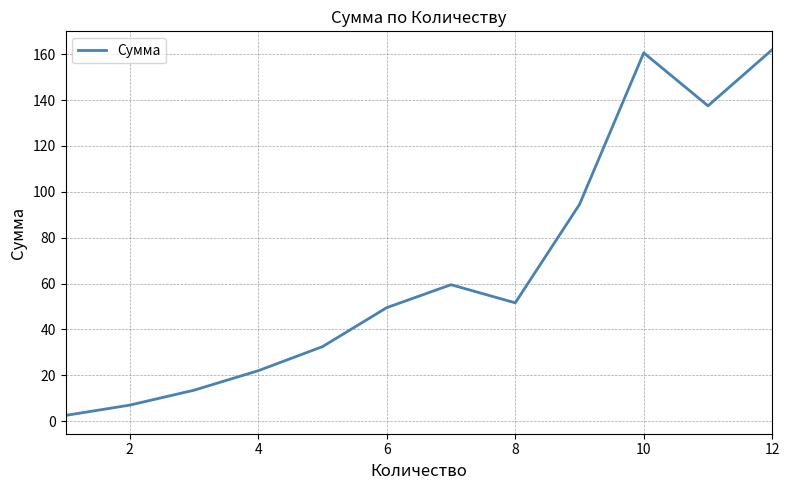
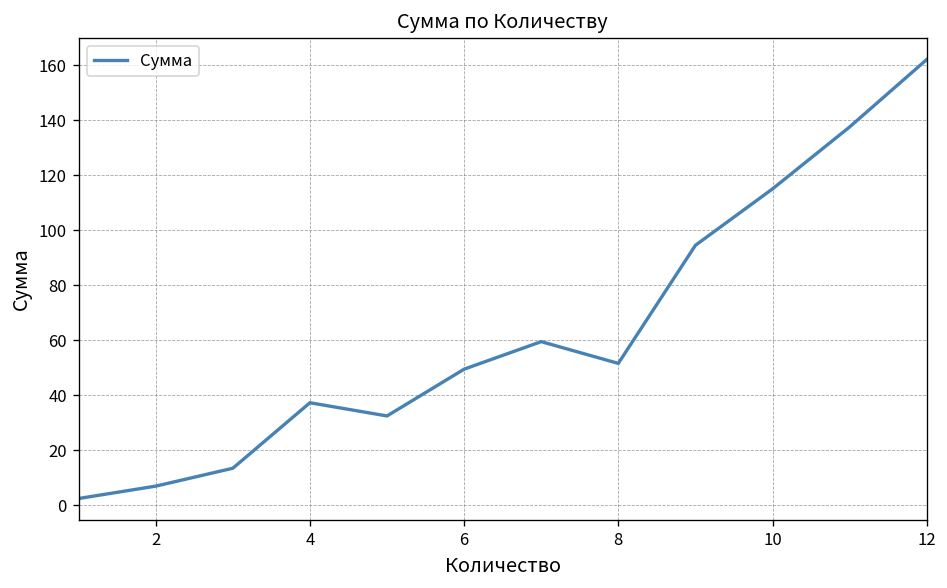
4: 22 -> 37
10: 161 -> 115
